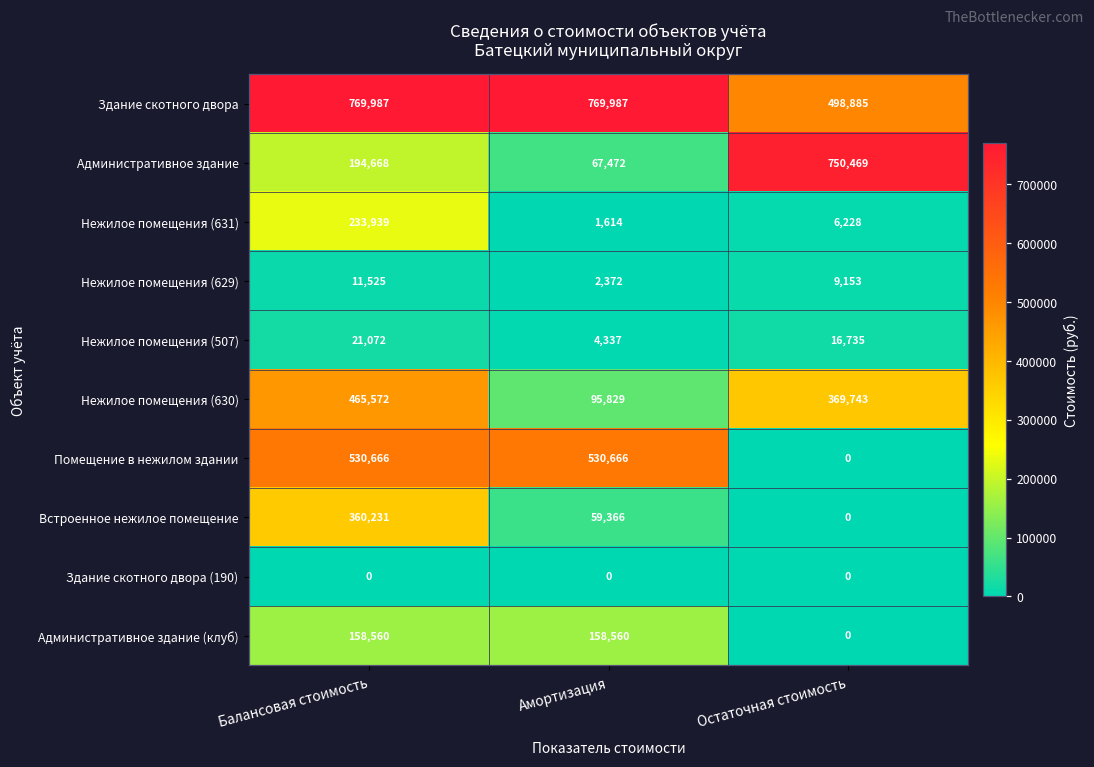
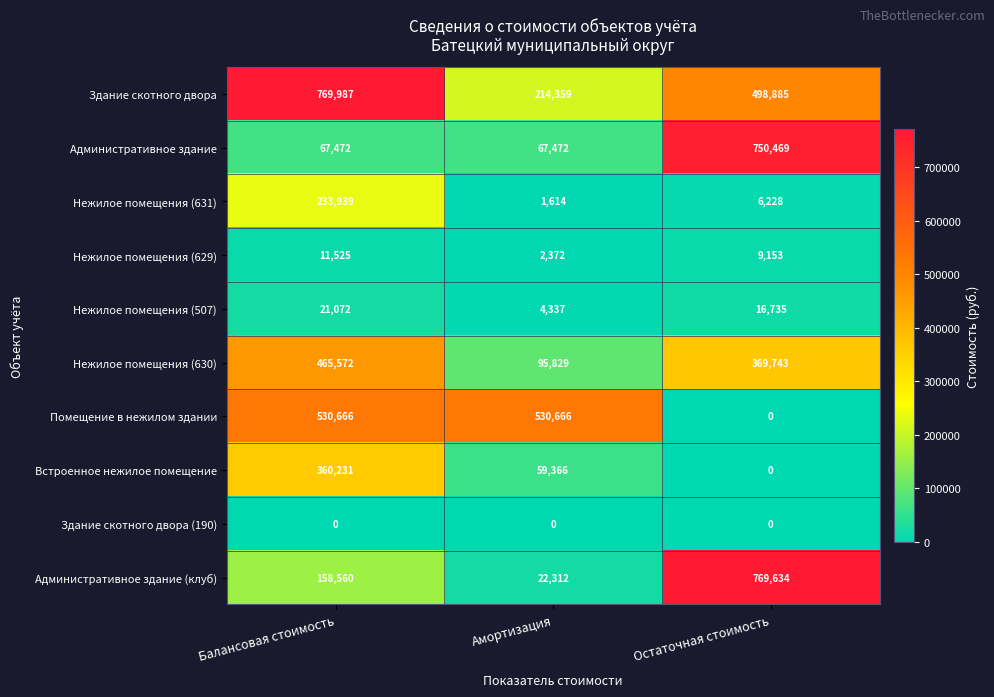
Здание скотного двора, Амортизация: 769,987 -> 214,359
Административное здание, Балансовая стоимость: 194,668 -> 67,472
Административное здание (клуб), Амортизация: 158,560 -> 22,312
Административное здание (клуб), Остаточная стоимость: 0 -> 769,634
